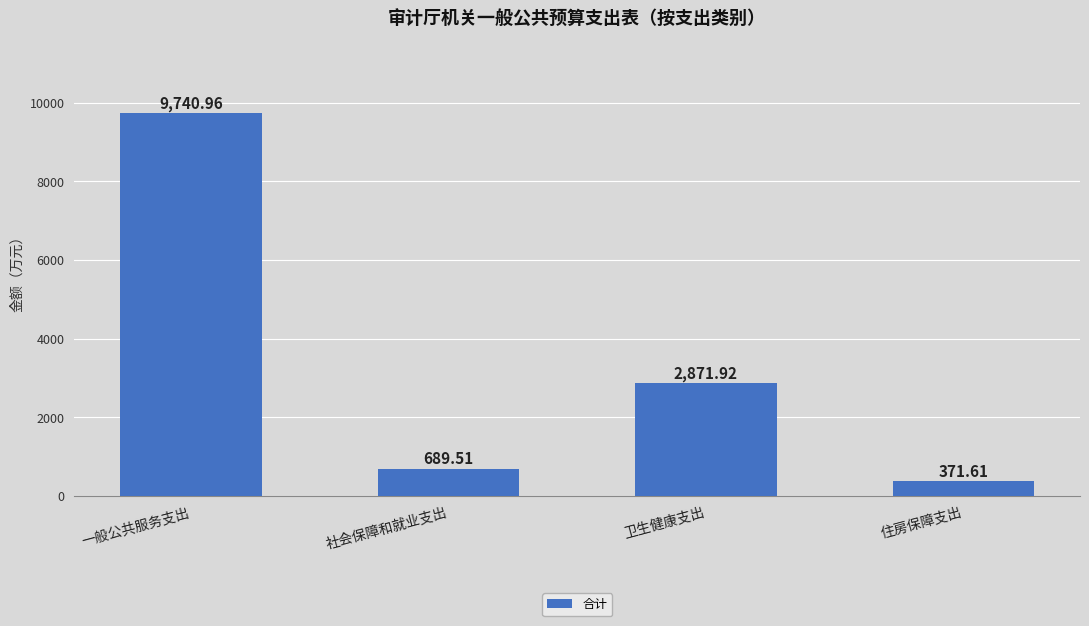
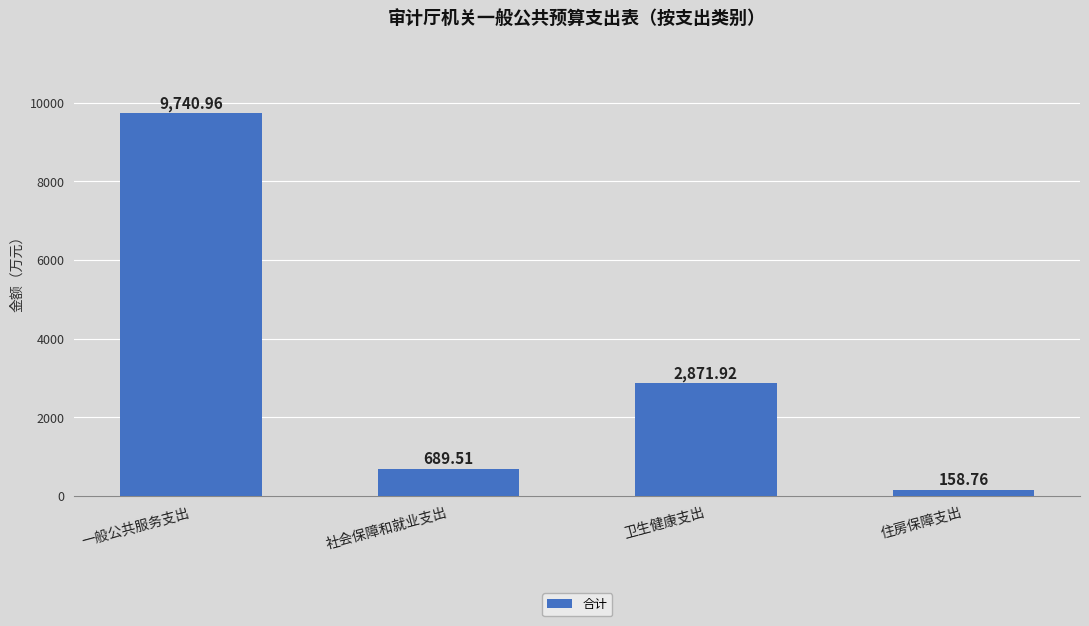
住房保障支出: 371.61 -> 158.76
